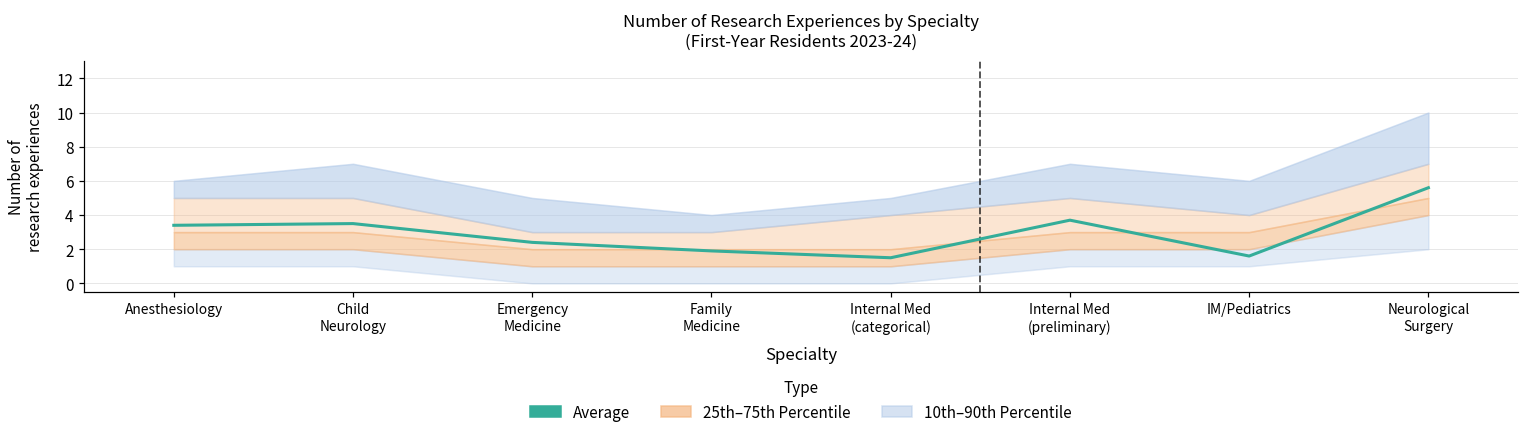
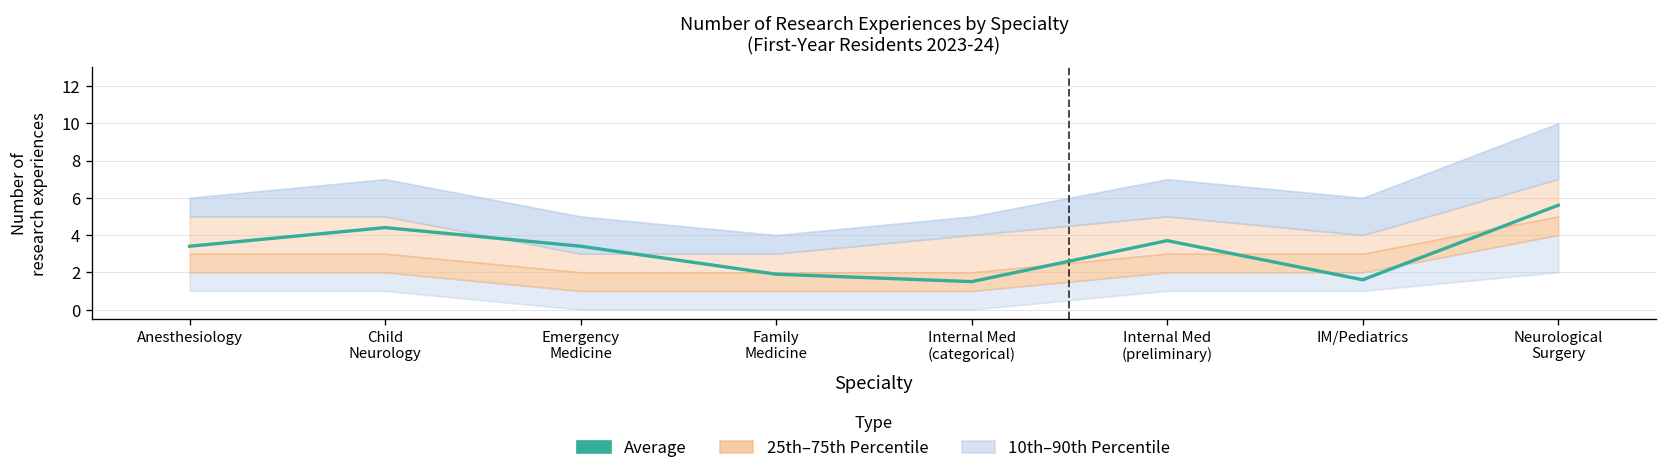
Average, Child Neurology: 3.5 -> 4.4
Average, Emergency Medicine: 2.4 -> 3.4
